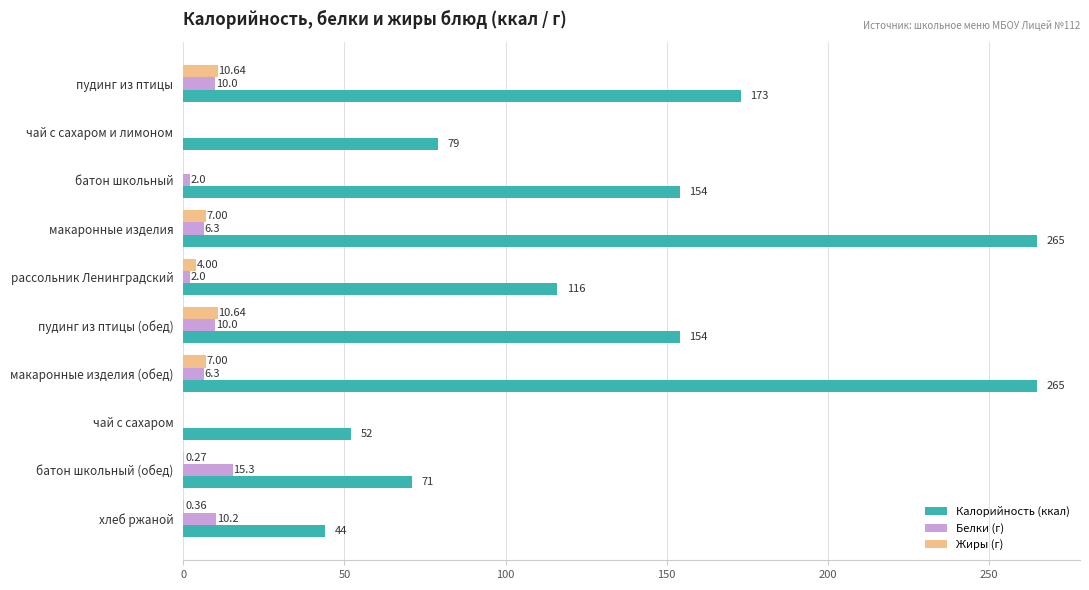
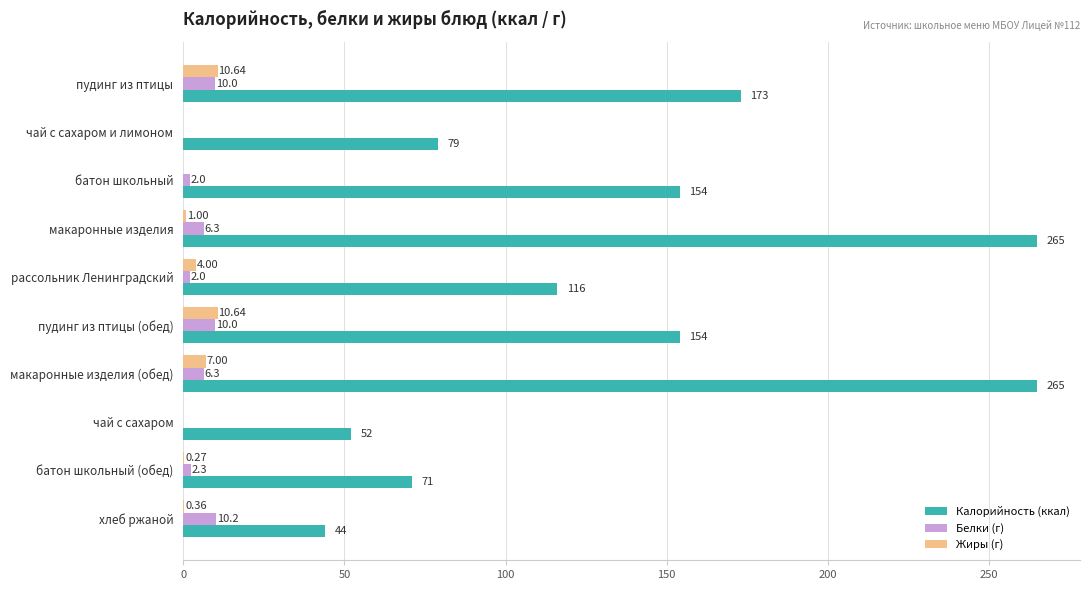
Жиры (г), макаронные изделия: 7.00 -> 1.00
Белки (г), батон школьный (обед): 15.3 -> 2.3
